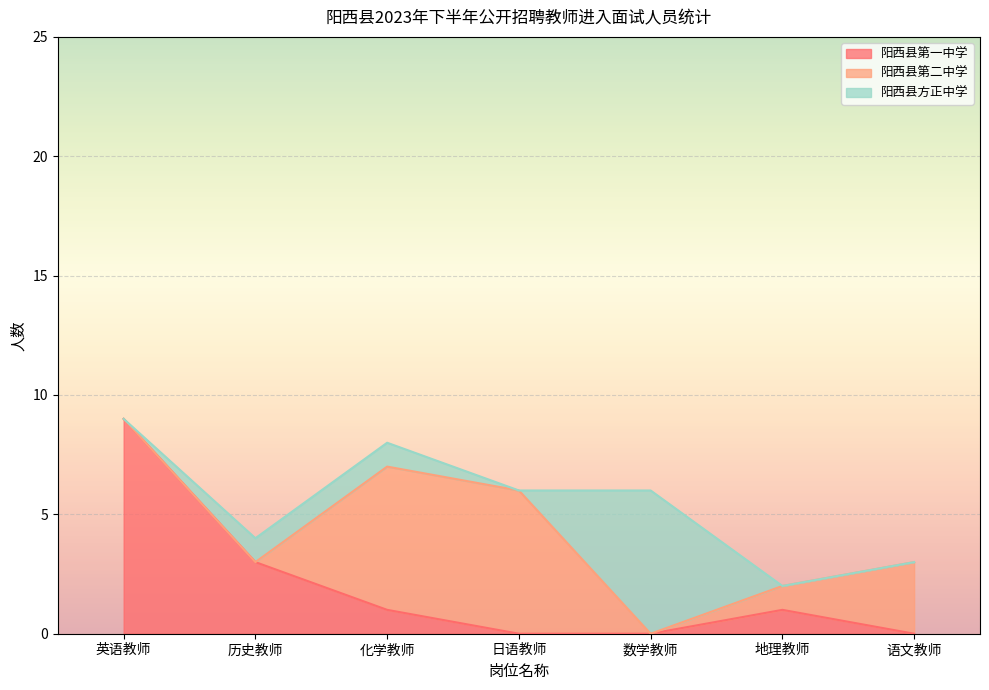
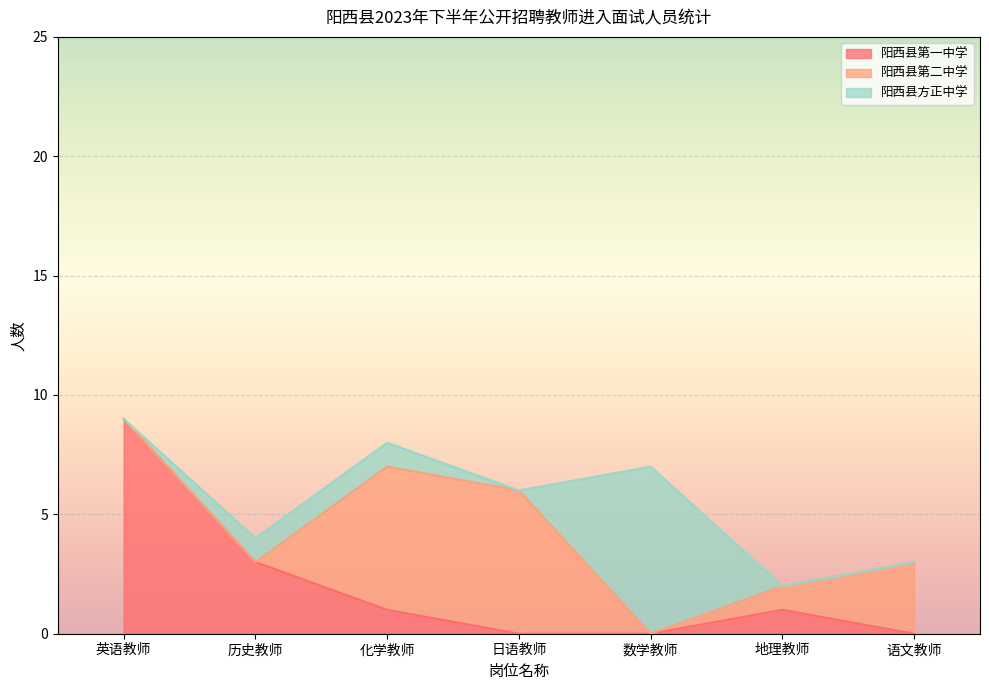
阳西县方正中学, 数学教师: 6 -> 7
